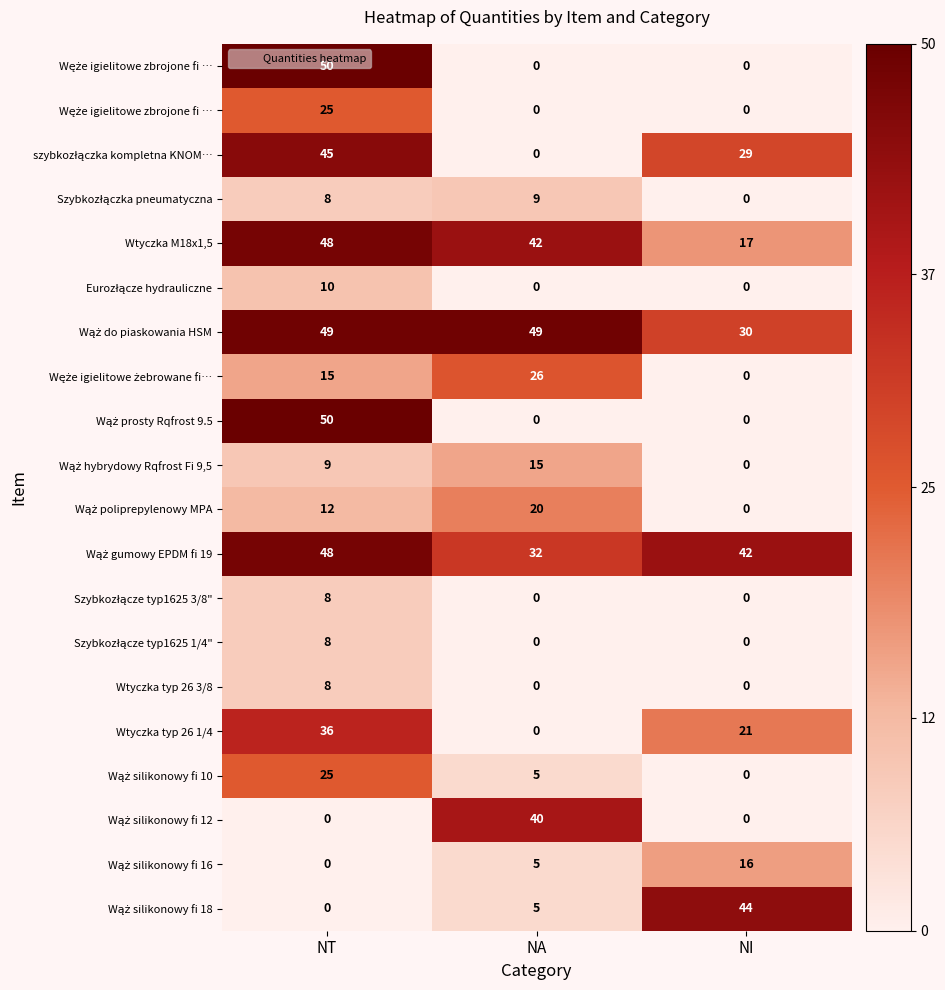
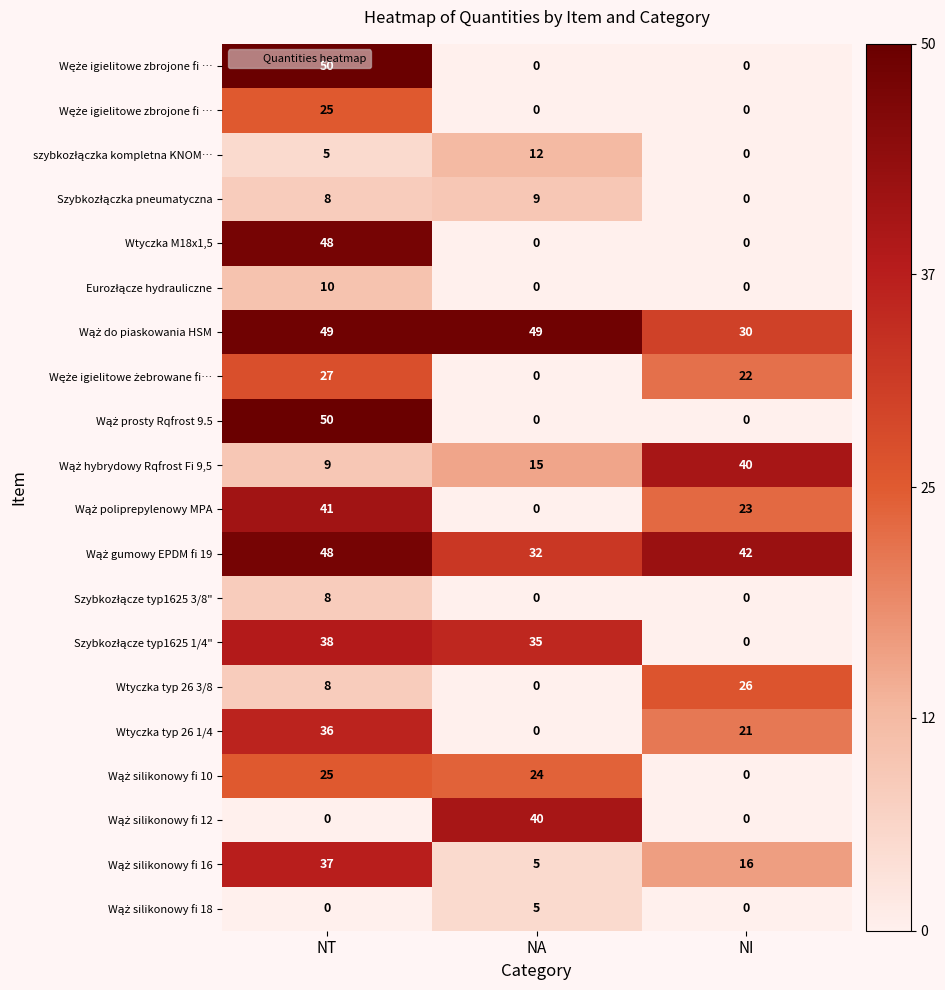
szybkozłączka kompletna KNOM…, NT: 45 -> 5
szybkozłączka kompletna KNOM…, NA: 0 -> 12
szybkozłączka kompletna KNOM…, NI: 29 -> 0
Wtyczka M18x1,5, NA: 42 -> 0
Wtyczka M18x1,5, NI: 17 -> 0
Węże igielitowe żebrowane fi…, NT: 15 -> 27
Węże igielitowe żebrowane fi…, NA: 26 -> 0
Węże igielitowe żebrowane fi…, NI: 0 -> 22
Wąż hybrydowy Rqfrost Fi 9,5, NI: 0 -> 40
Wąż poliprepylenowy MPA, NT: 12 -> 41
Wąż poliprepylenowy MPA, NA: 20 -> 0
Wąż poliprepylenowy MPA, NI: 0 -> 23
Szybkozłącze typ1625 1/4", NT: 8 -> 38
Szybkozłącze typ1625 1/4", NA: 0 -> 35
Wtyczka typ 26 3/8, NI: 0 -> 26
Wąż silikonowy fi 10, NA: 5 -> 24
Wąż silikonowy fi 16, NT: 0 -> 37
Wąż silikonowy fi 18, NI: 44 -> 0
